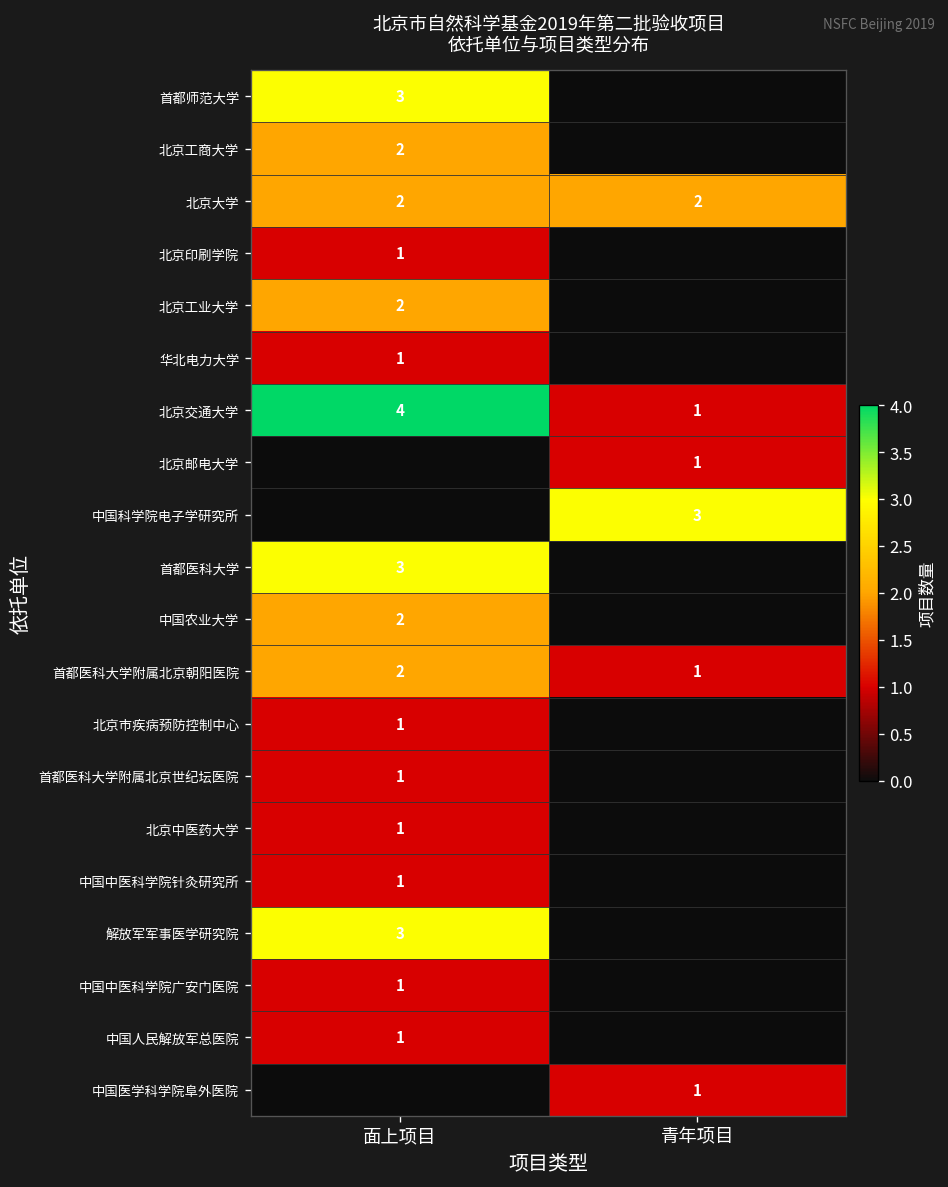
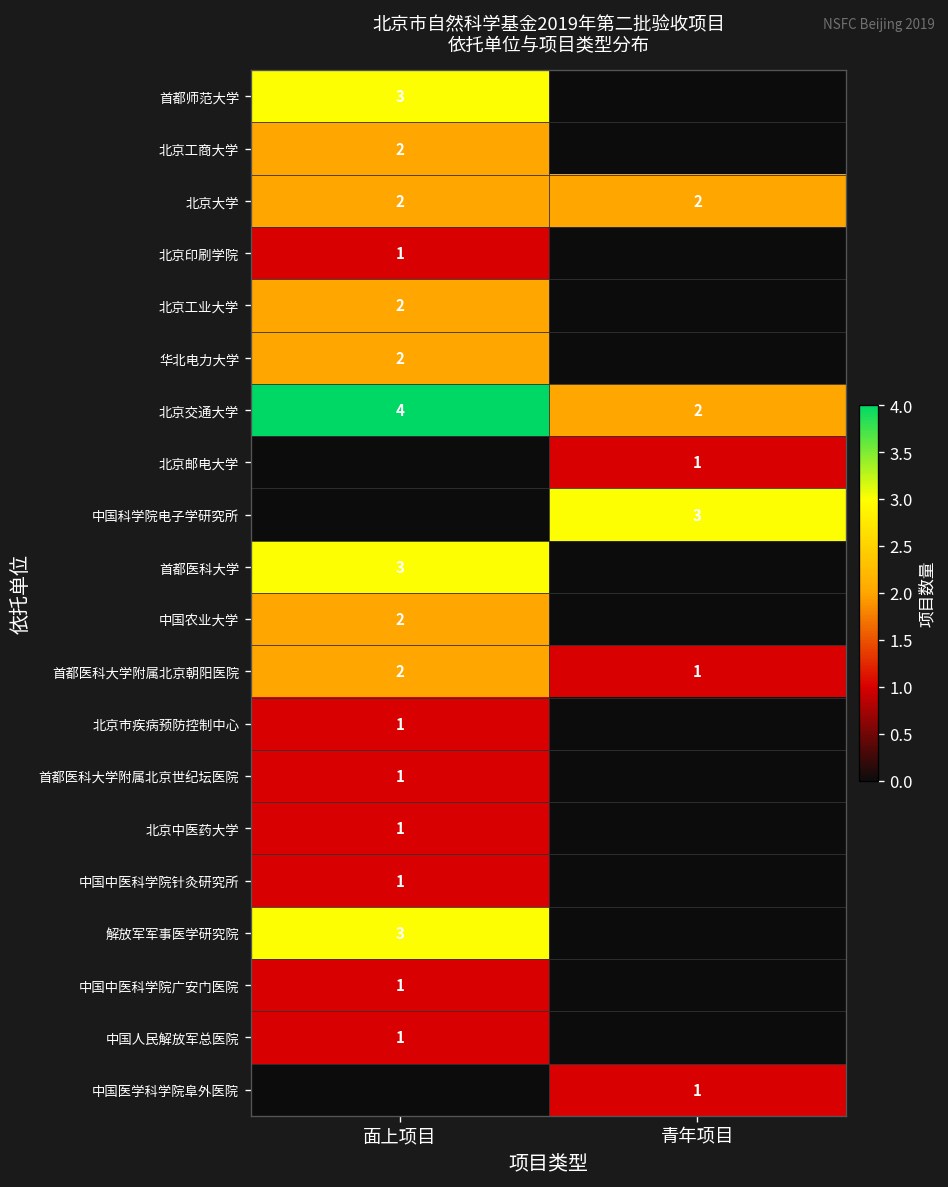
华北电力大学, 面上项目: 1 -> 2
北京交通大学, 青年项目: 1 -> 2
